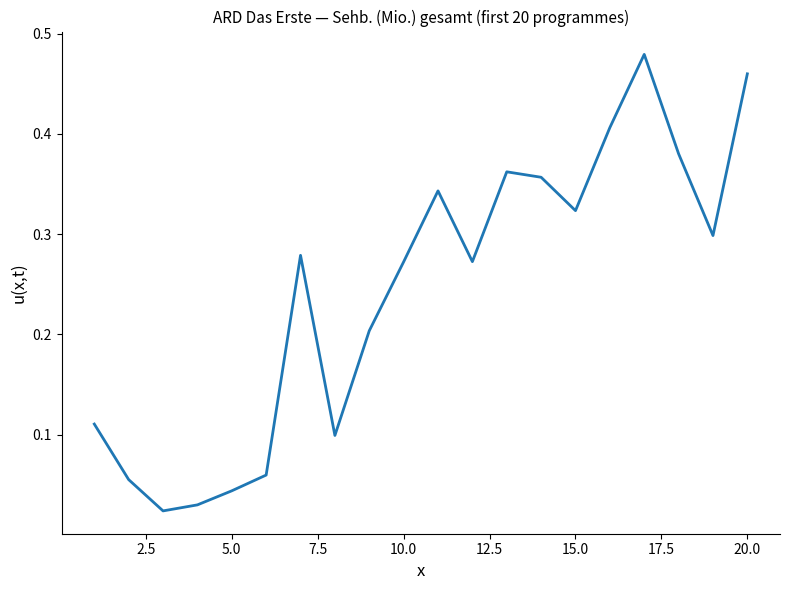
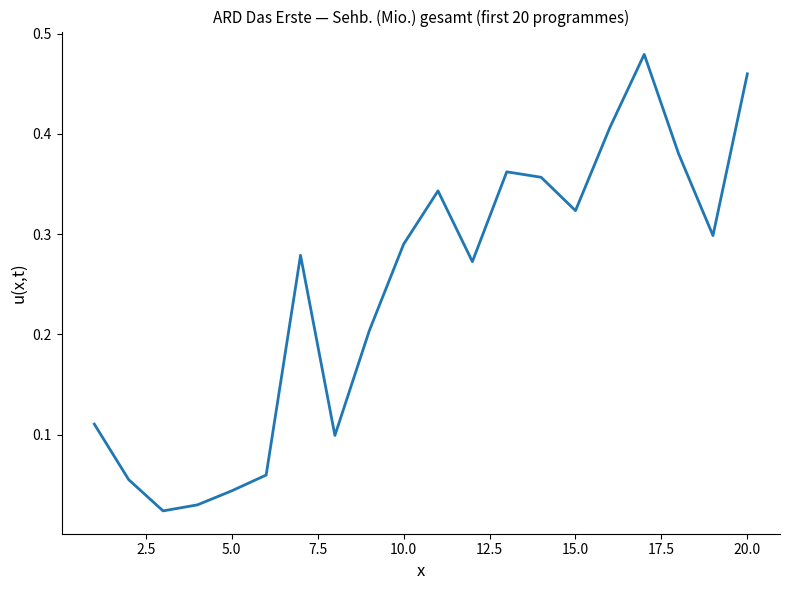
10.0: 0.272 -> 0.290
